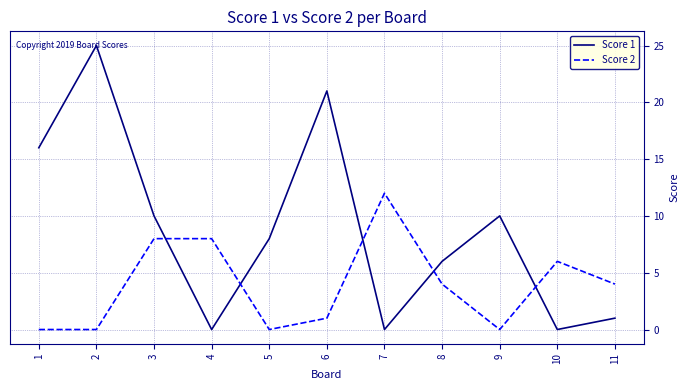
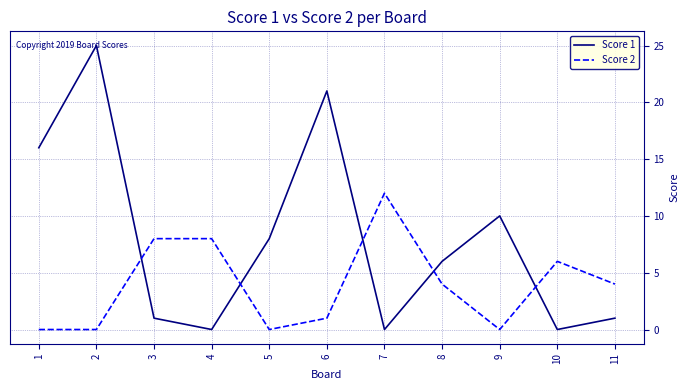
Score 1, 3: 10 -> 1
